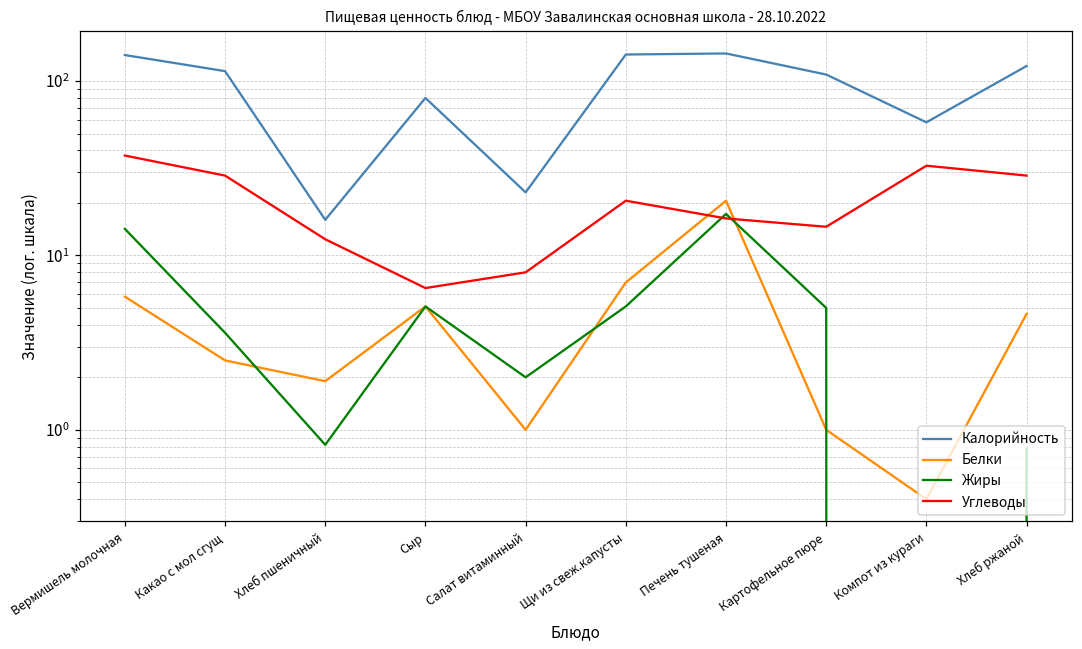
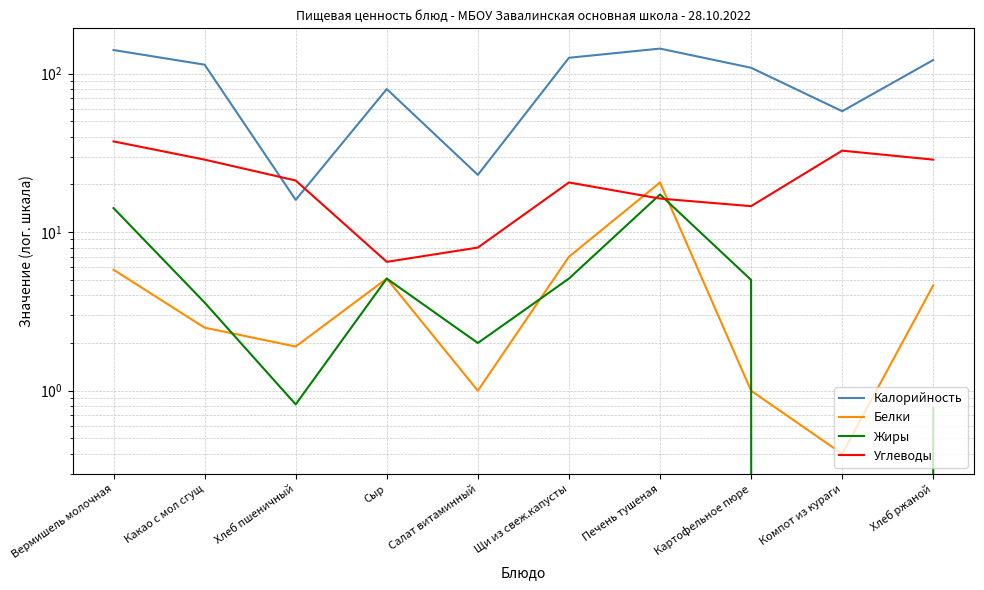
Углеводы, Хлеб пшеничный: 12 -> 21
Калорийность, Щи из свеж.капусты: 140 -> 130
